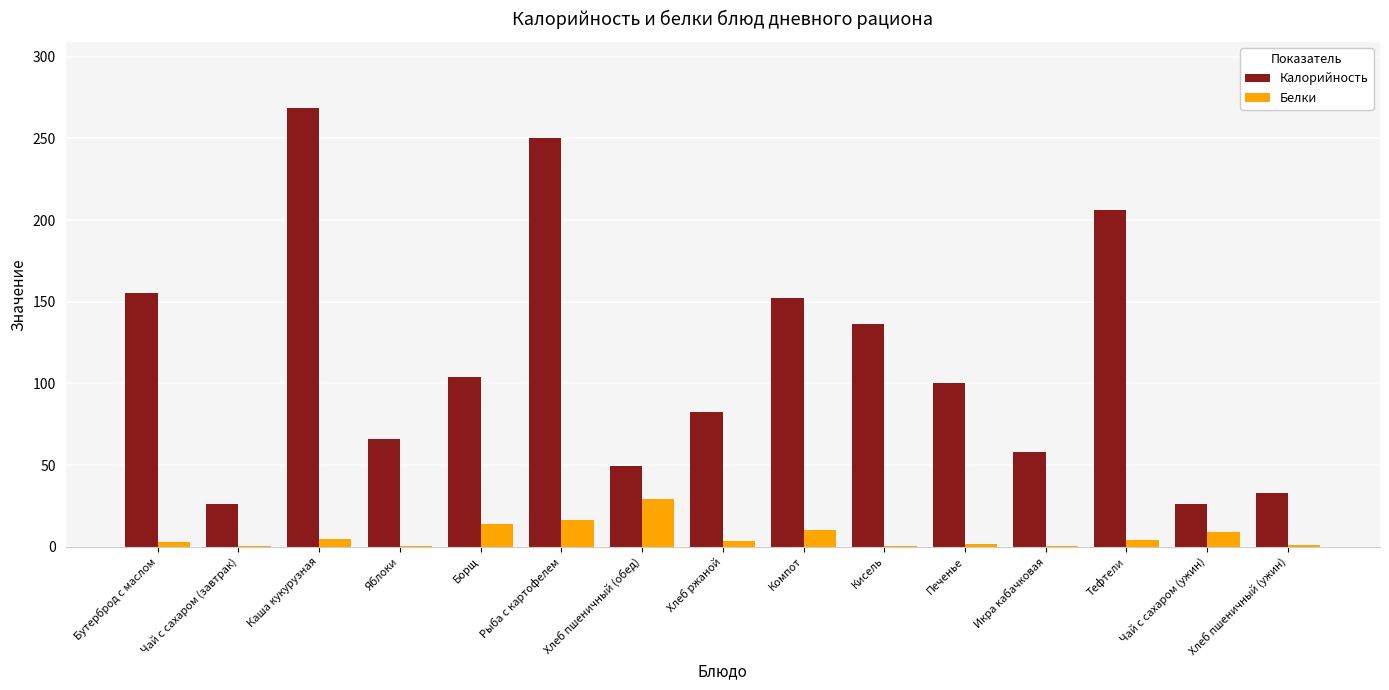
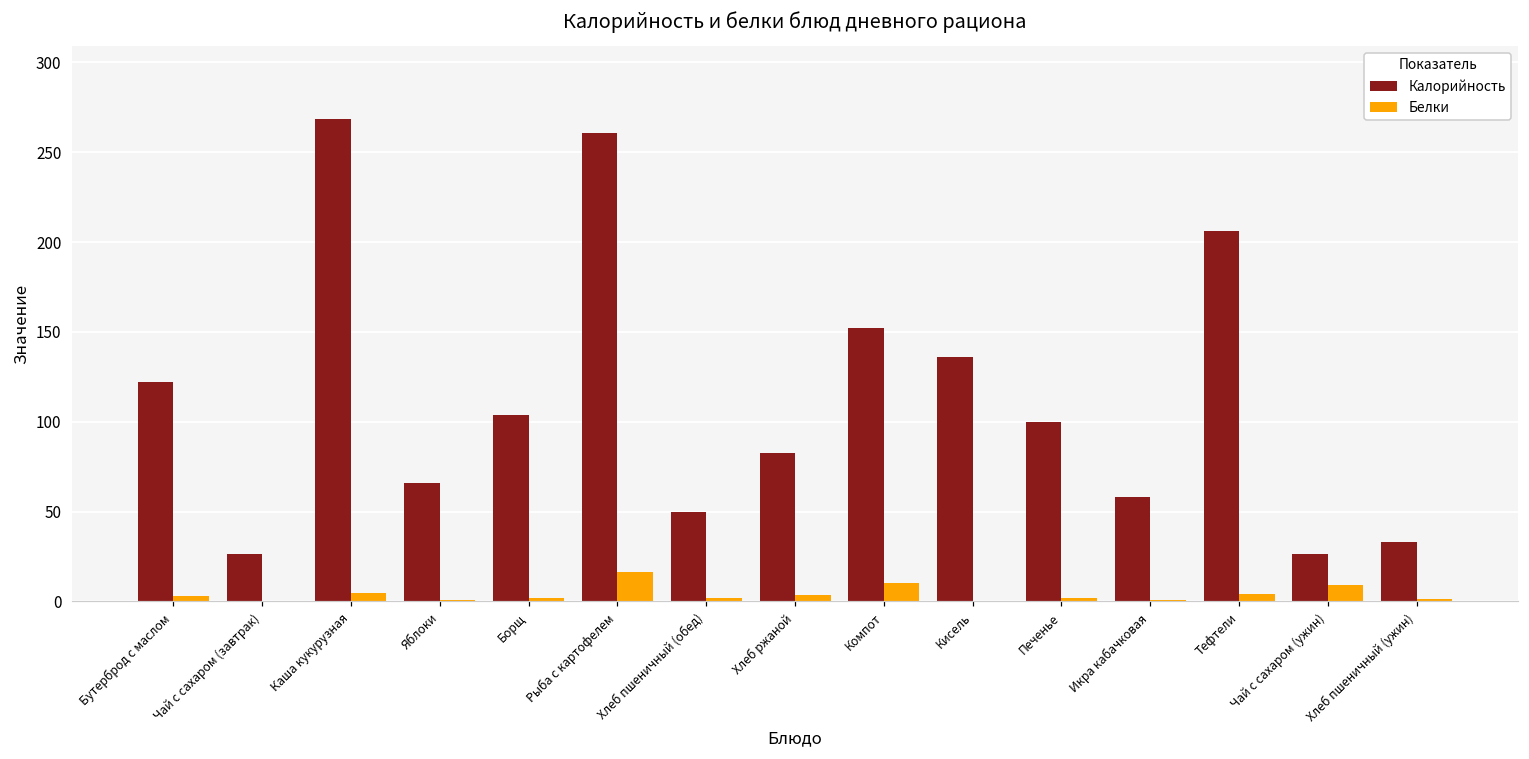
Калорийность, Бутерброд с маслом: 155 -> 122
Белки, Борщ: 14 -> 2
Калорийность, Рыба с картофелем: 251 -> 261
Белки, Хлеб пшеничный (обед): 29 -> 2
